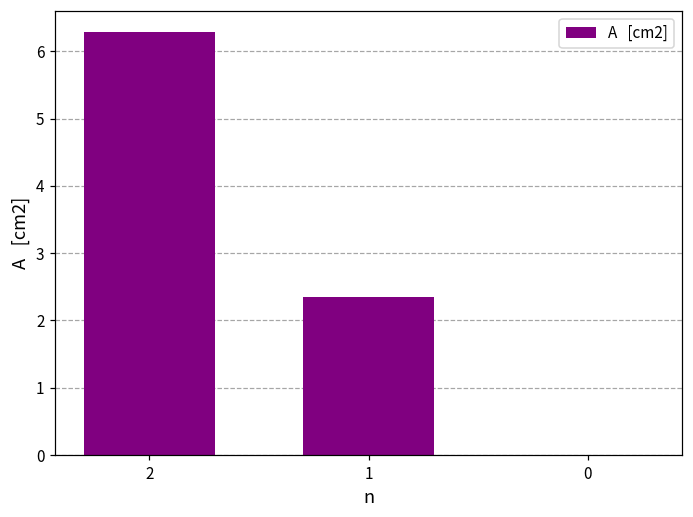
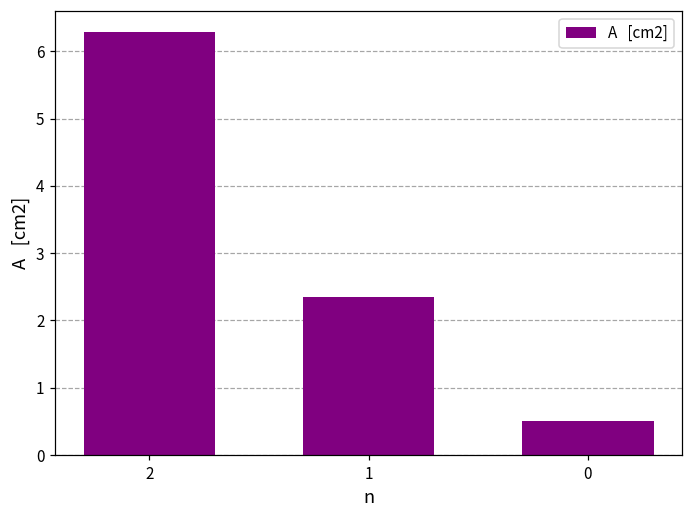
0: 0.0 -> 0.5
